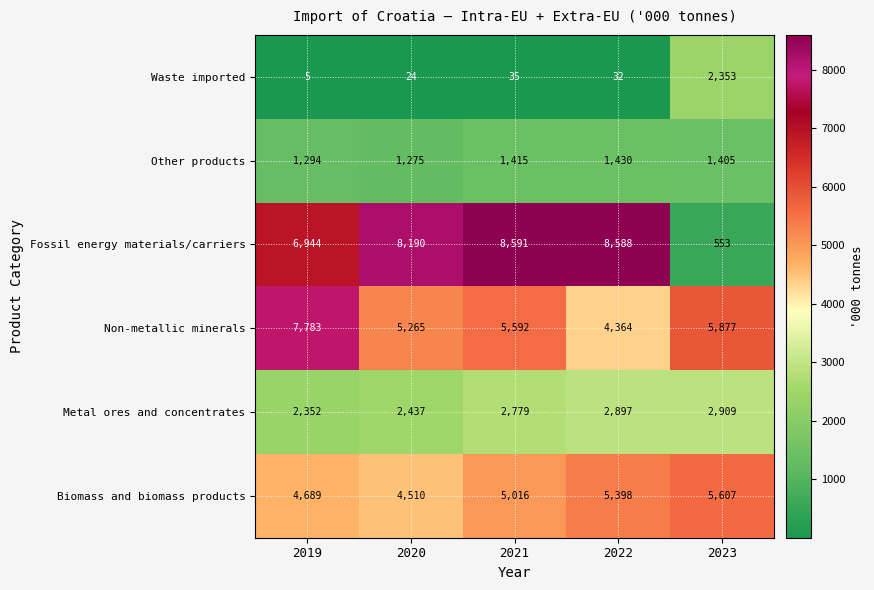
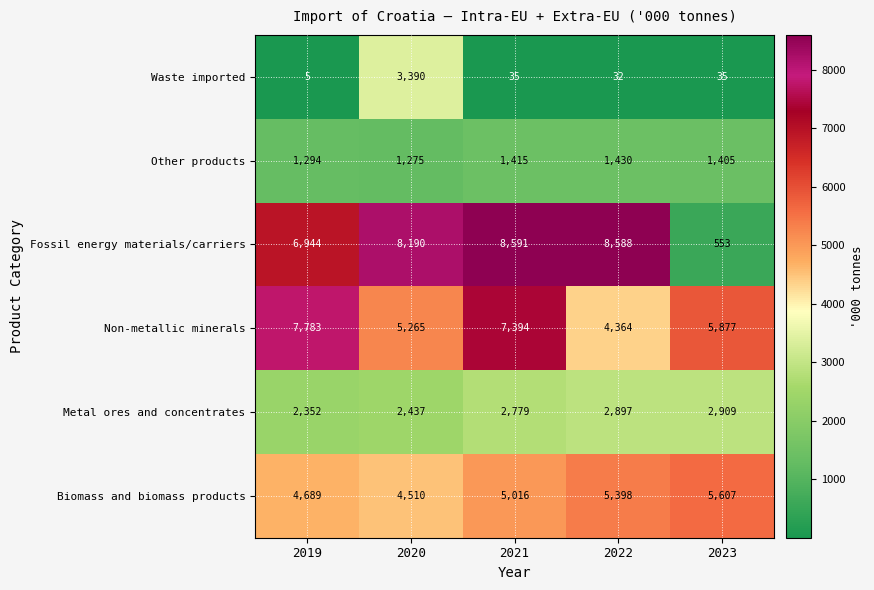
Waste imported, 2020: 24 -> 3,390
Waste imported, 2023: 2,353 -> 35
Non-metallic minerals, 2021: 5,592 -> 7,394
